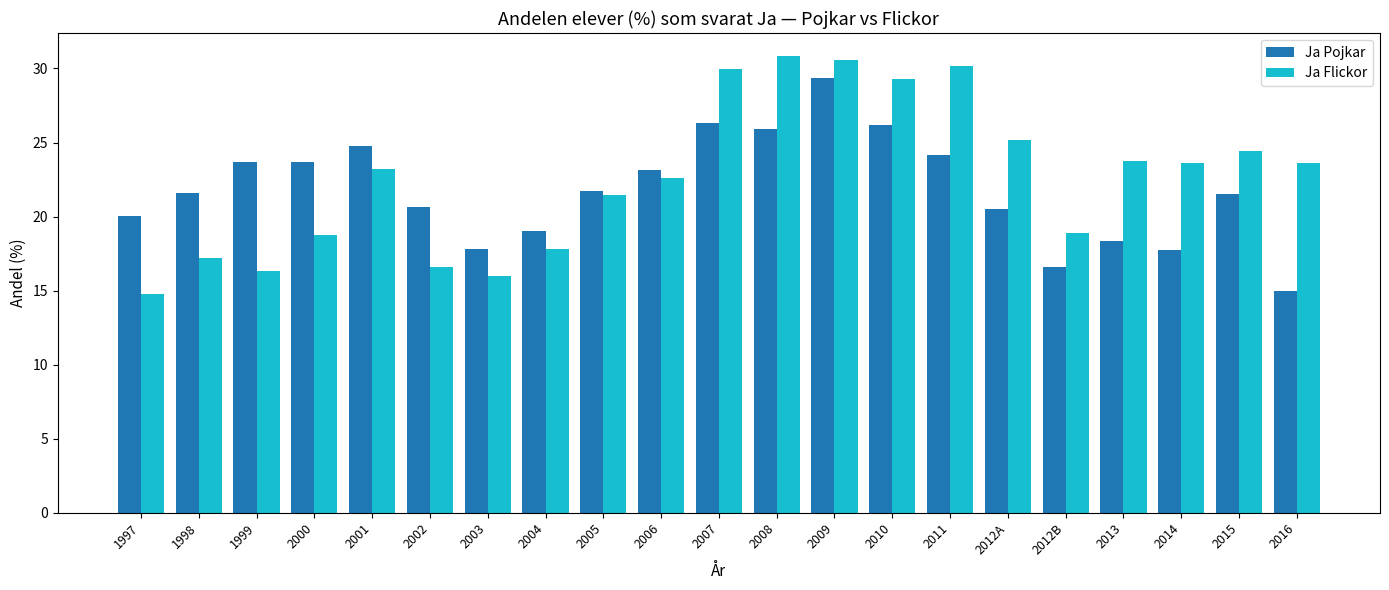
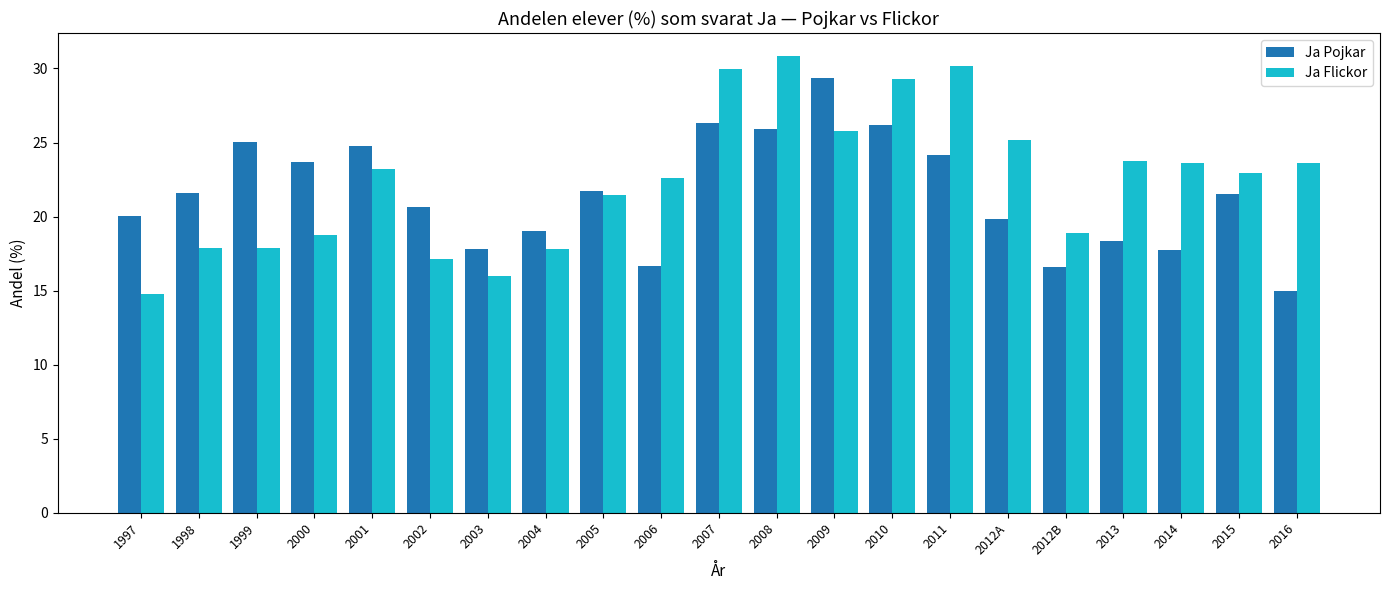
Ja Flickor, 1998: 17.2 -> 17.9
Ja Pojkar, 1999: 23.7 -> 25.0
Ja Flickor, 1999: 16.3 -> 17.9
Ja Flickor, 2002: 16.6 -> 17.2
Ja Pojkar, 2006: 23.1 -> 16.7
Ja Flickor, 2009: 30.6 -> 25.8
Ja Pojkar, 2012A: 20.5 -> 19.9
Ja Flickor, 2015: 24.4 -> 22.9
